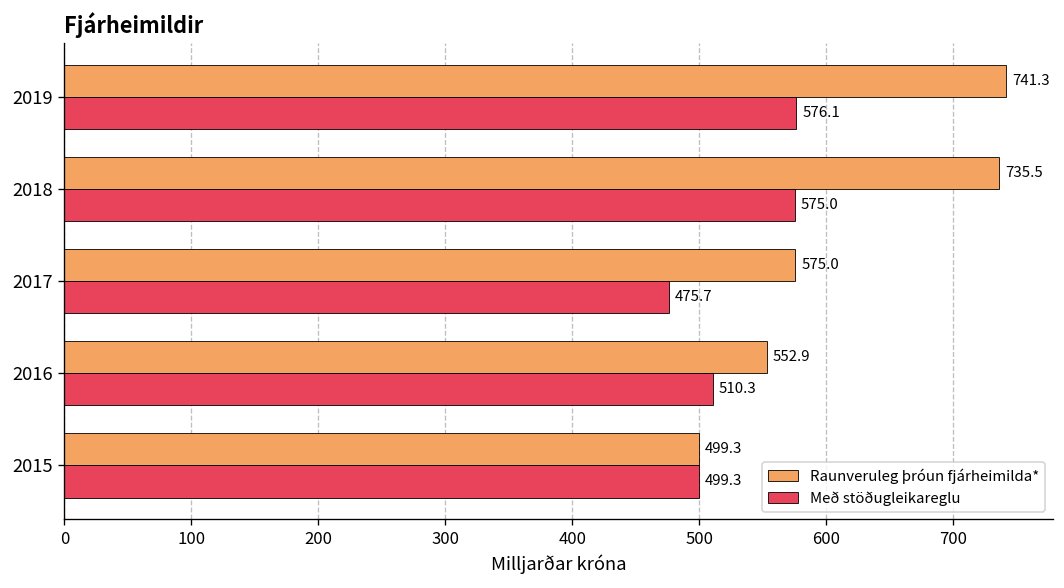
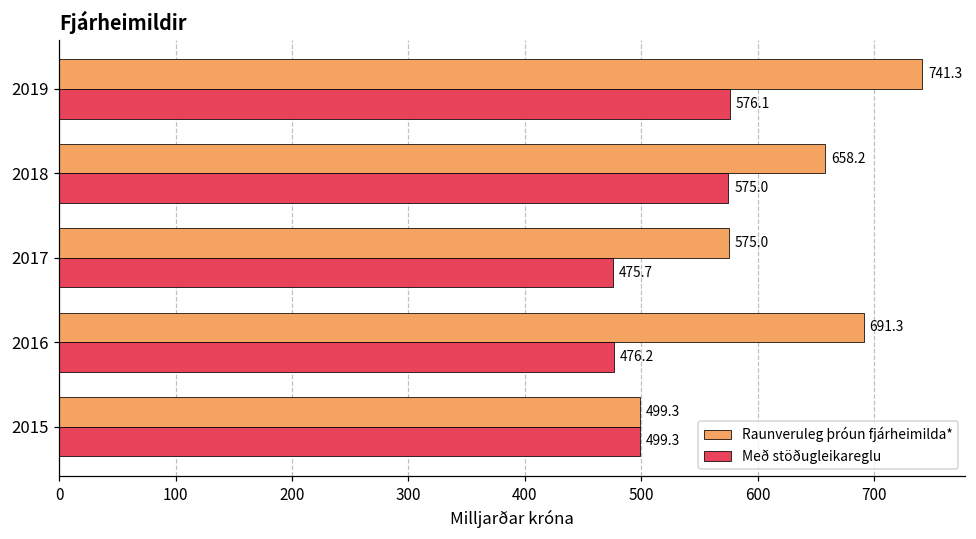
Raunveruleg þróun fjárheimilda*, 2018: 735.5 -> 658.2
Raunveruleg þróun fjárheimilda*, 2016: 552.9 -> 691.3
Með stöðugleikareglu, 2016: 510.3 -> 476.2
